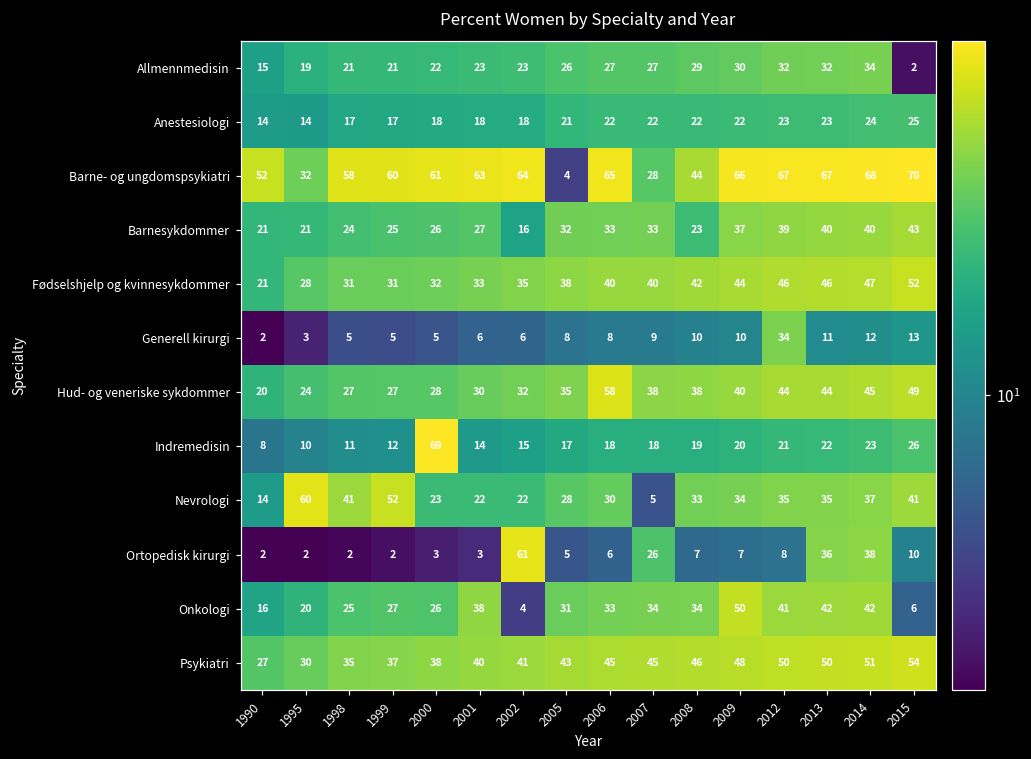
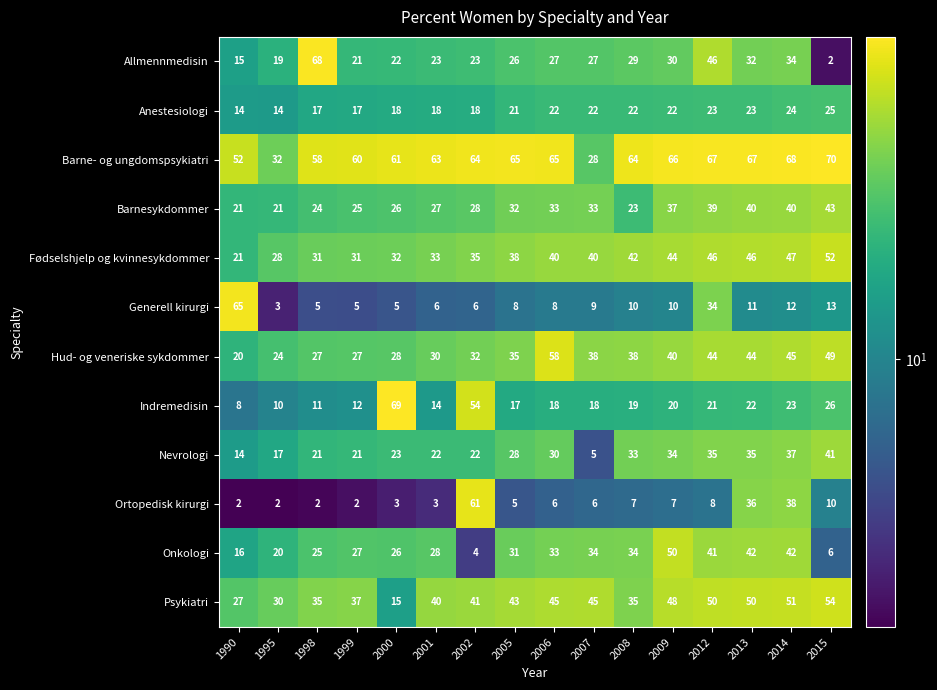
Allmennmedisin, 1998: 21 -> 68
Allmennmedisin, 2012: 32 -> 46
Barne- og ungdomspsykiatri, 2005: 4 -> 65
Barne- og ungdomspsykiatri, 2008: 44 -> 64
Barnesykdommer, 2002: 16 -> 28
Generell kirurgi, 1990: 2 -> 65
Indremedisin, 2002: 15 -> 54
Nevrologi, 1995: 60 -> 17
Nevrologi, 1998: 41 -> 21
Nevrologi, 1999: 52 -> 21
Ortopedisk kirurgi, 2007: 26 -> 6
Onkologi, 2001: 38 -> 28
Psykiatri, 2000: 38 -> 15
Psykiatri, 2008: 46 -> 35
